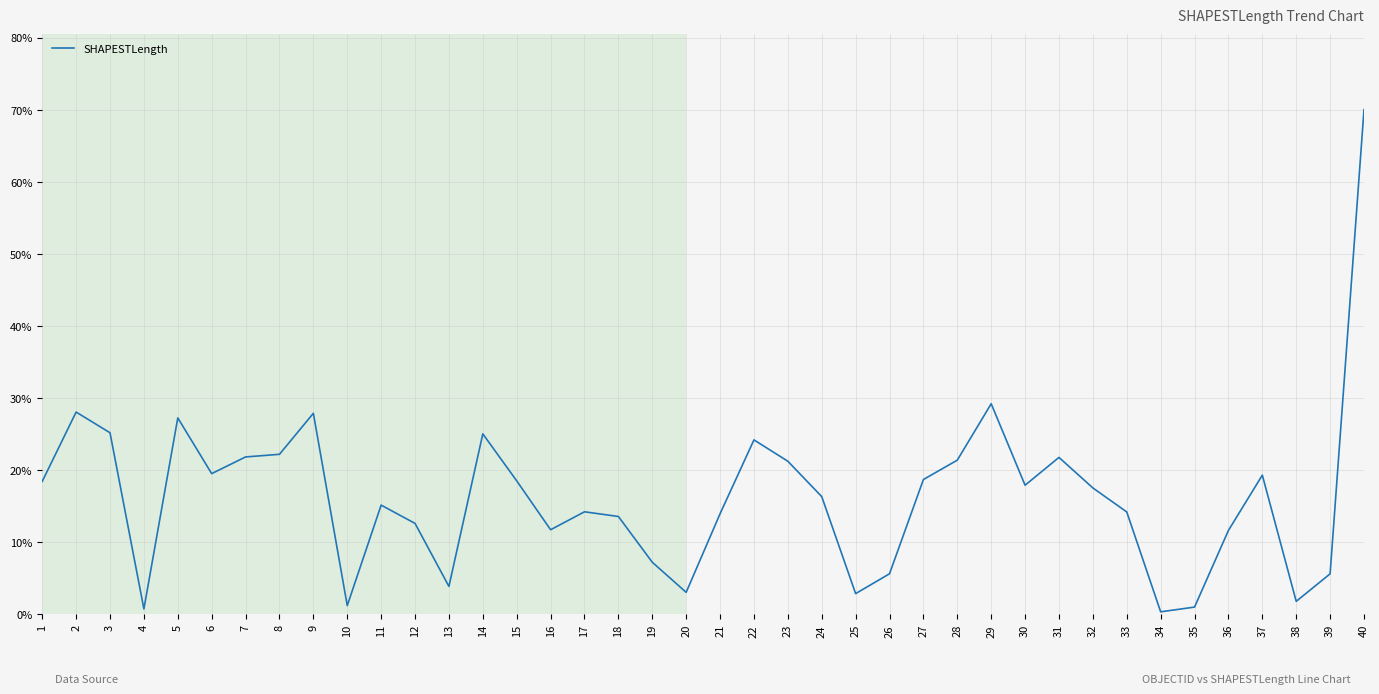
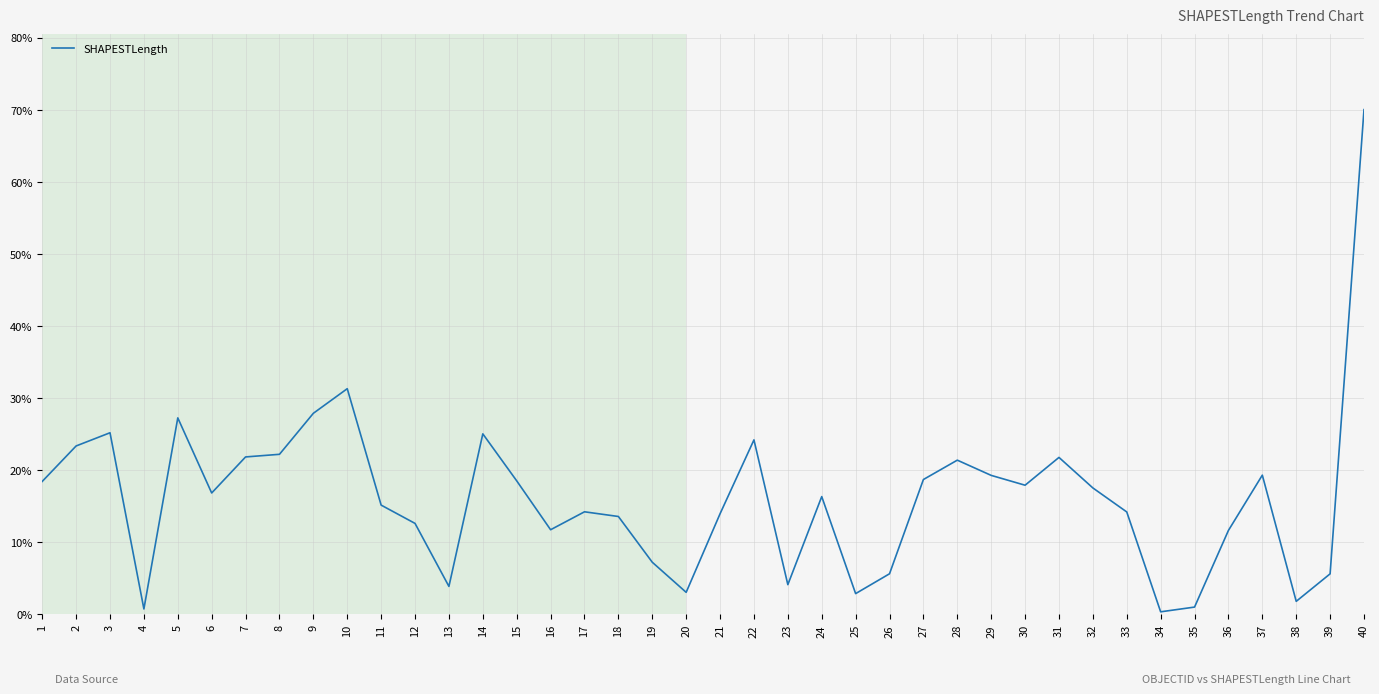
2: 28% -> 23%
6: 20% -> 17%
10: 1% -> 31%
23: 21% -> 4%
29: 29% -> 19%
